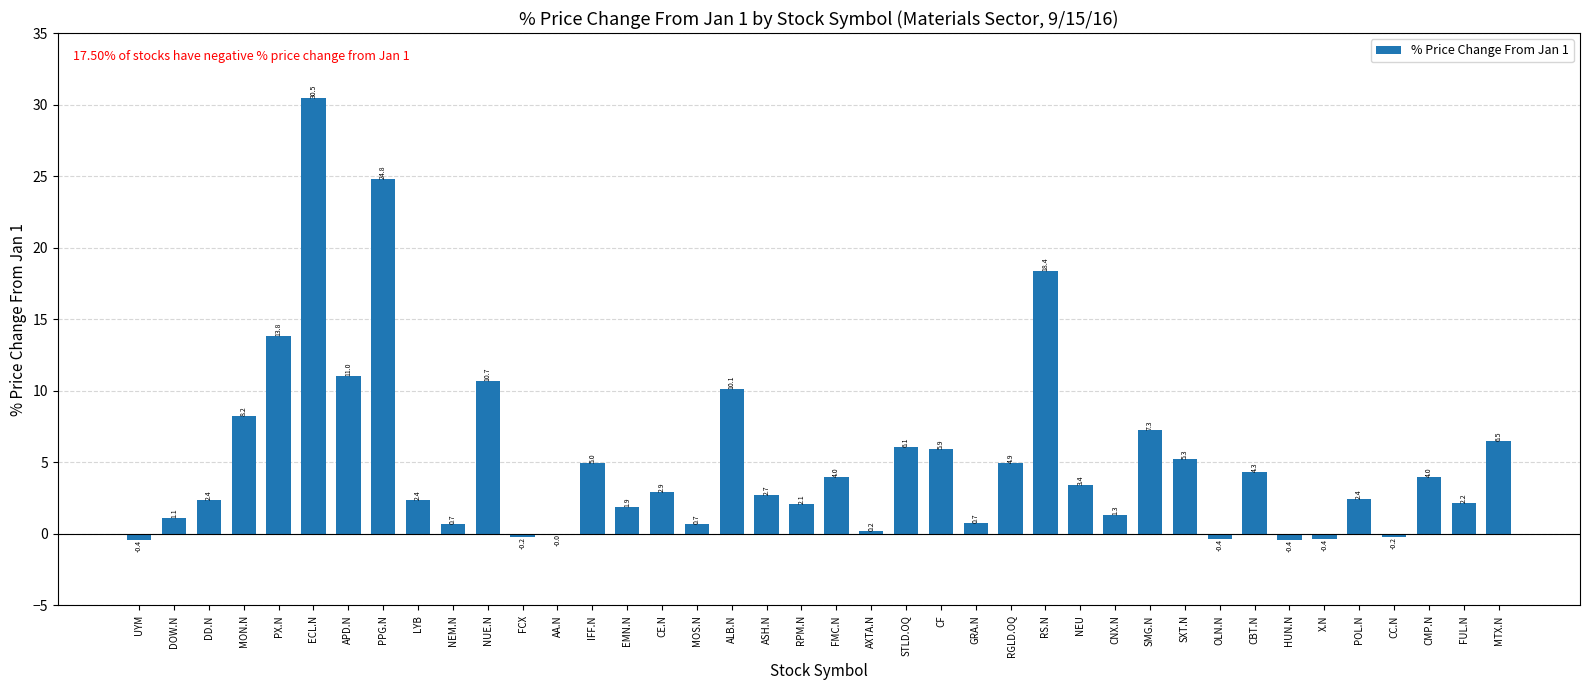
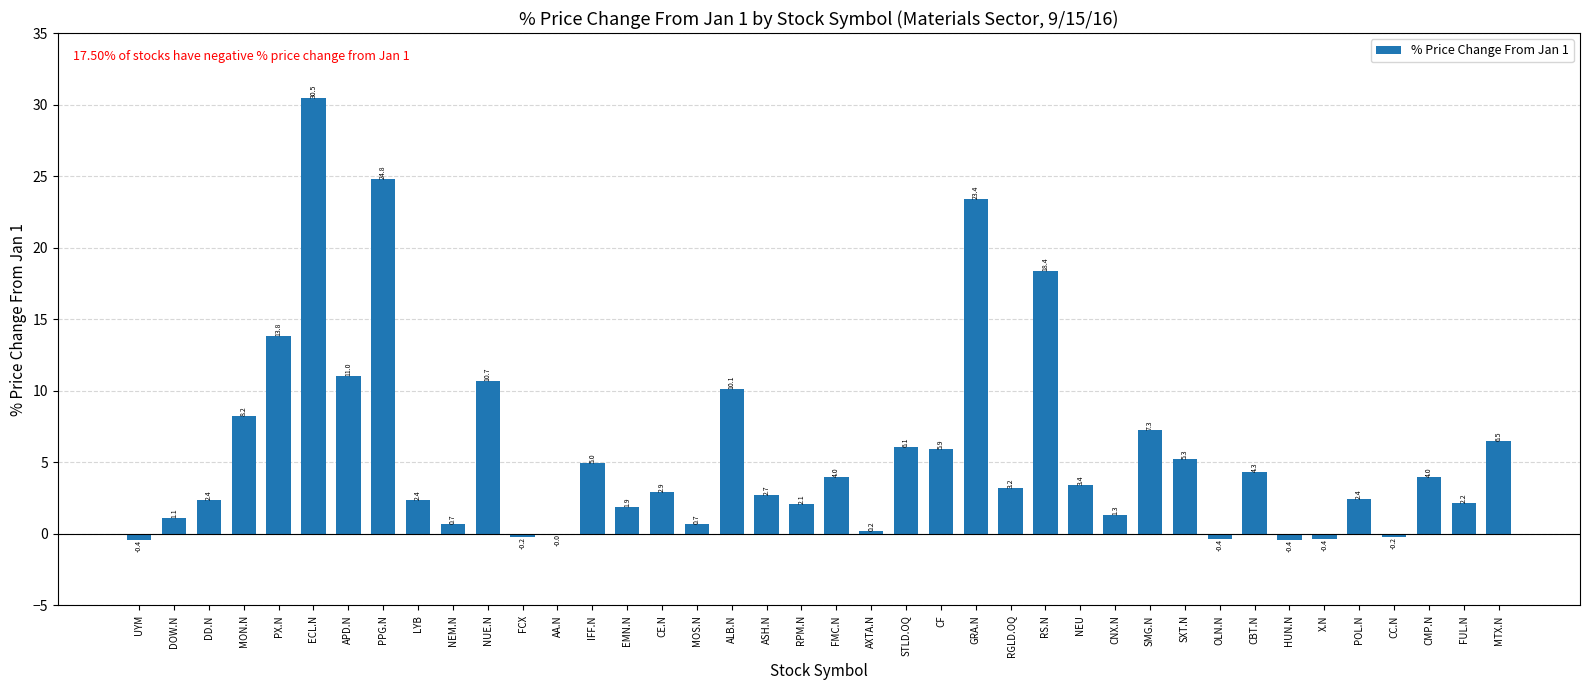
GRA.N: 0.7 -> 23.4
RGLD.OQ: 4.9 -> 3.2
